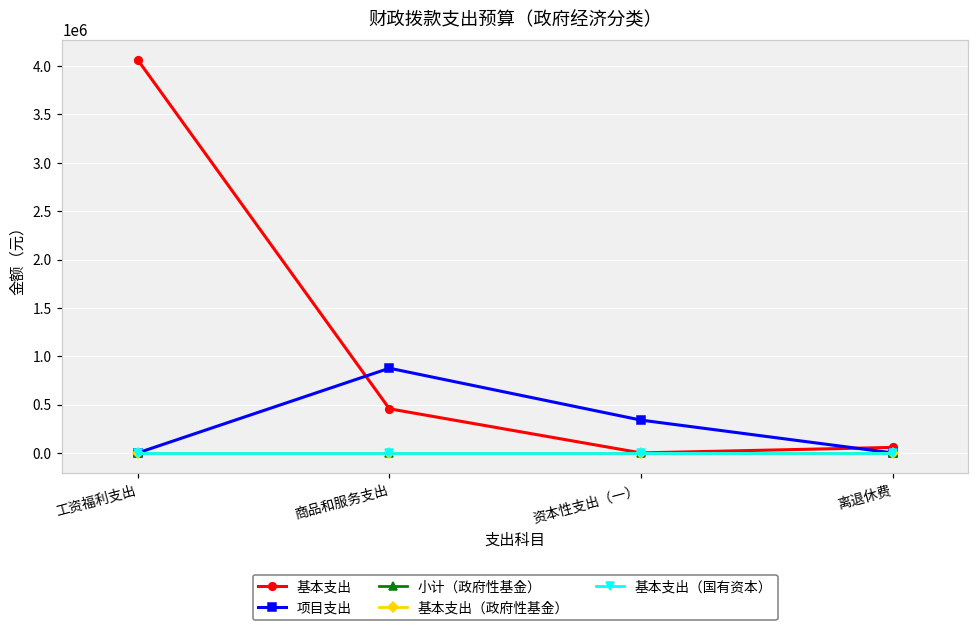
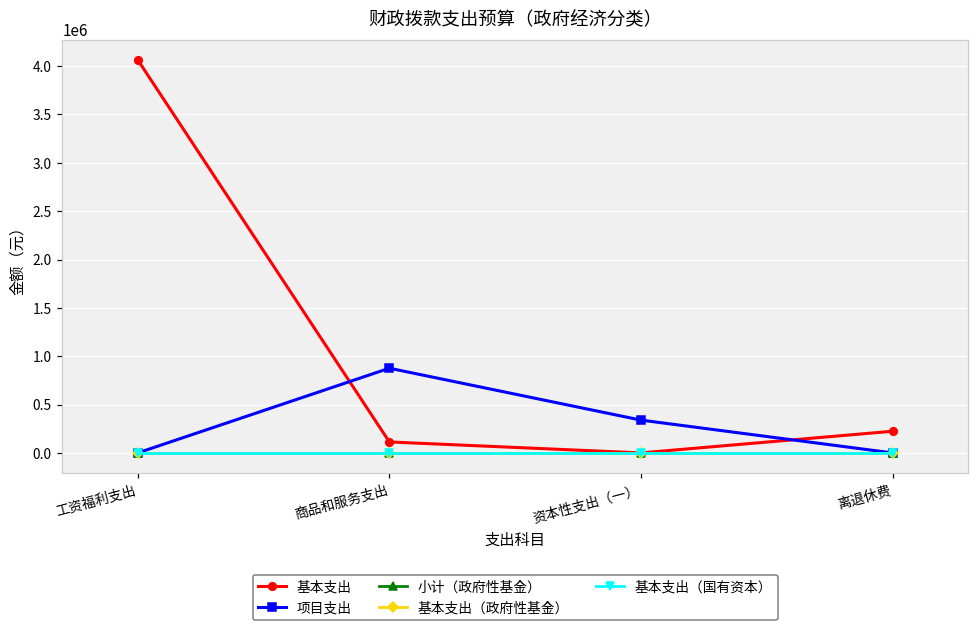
基本支出, 商品和服务支出: 500000 -> 100000
基本支出, 离退休费: 100000 -> 200000
